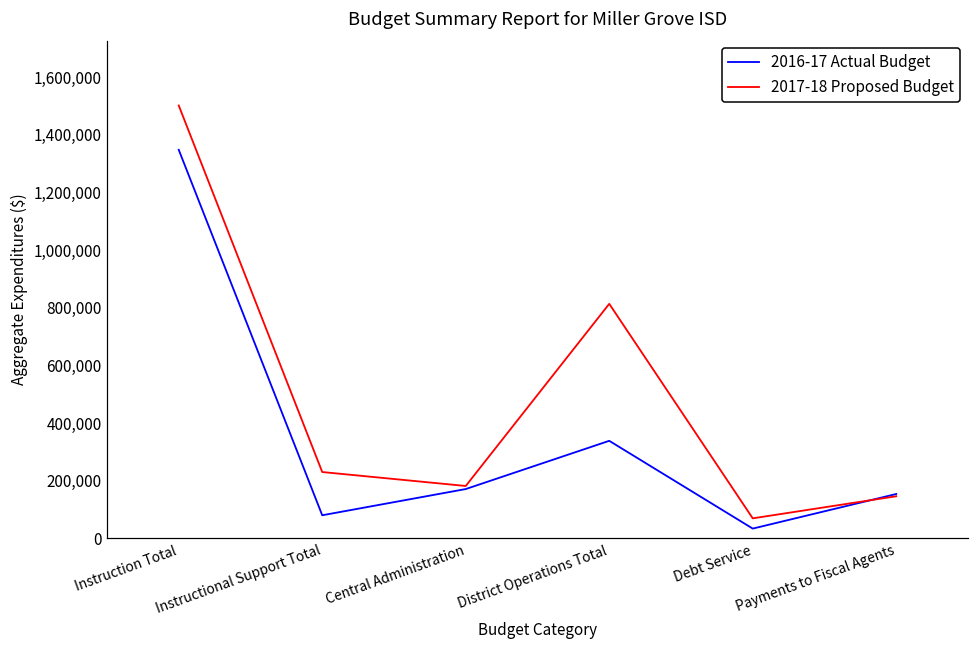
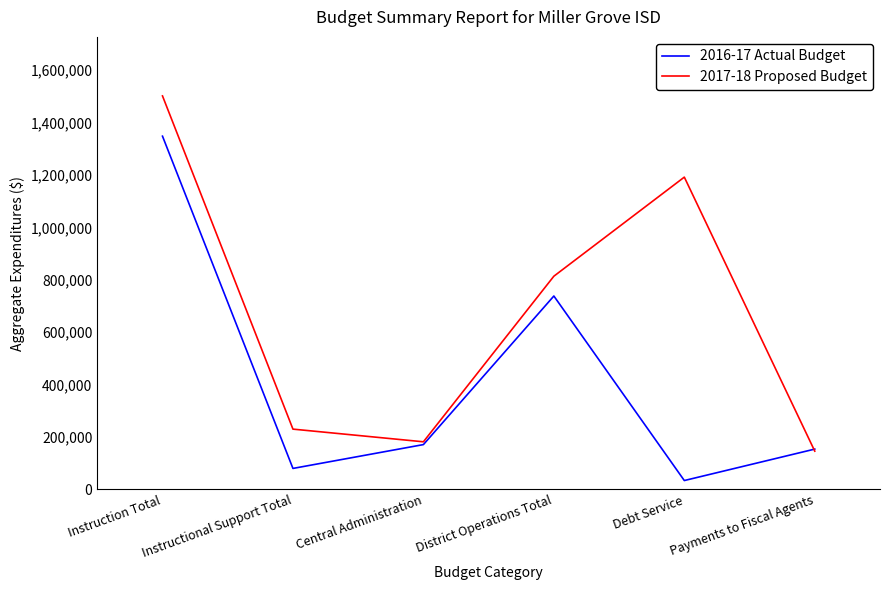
2016-17 Actual Budget, District Operations Total: 340,000 -> 740,000
2017-18 Proposed Budget, Debt Service: 70,000 -> 1,190,000
